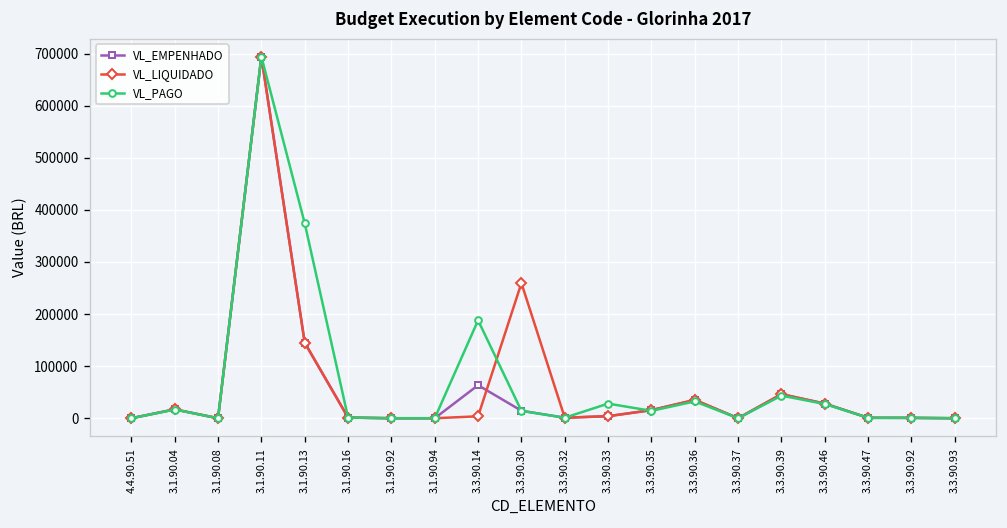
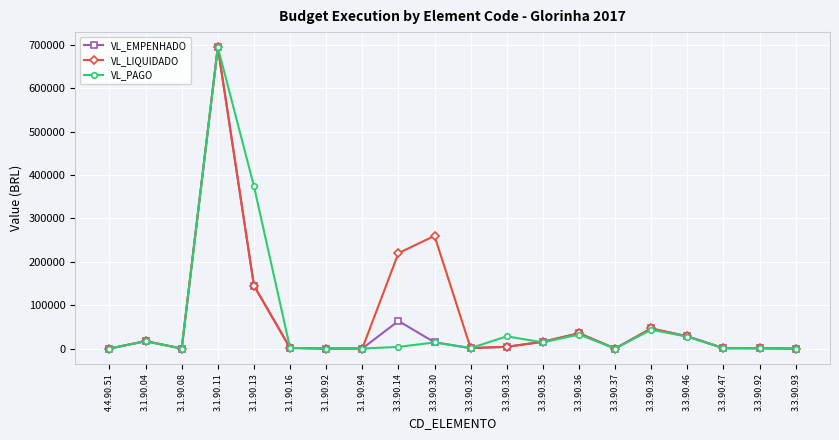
VL_LIQUIDADO, 3.3.90.14: 0 -> 220000
VL_PAGO, 3.3.90.14: 190000 -> 0
